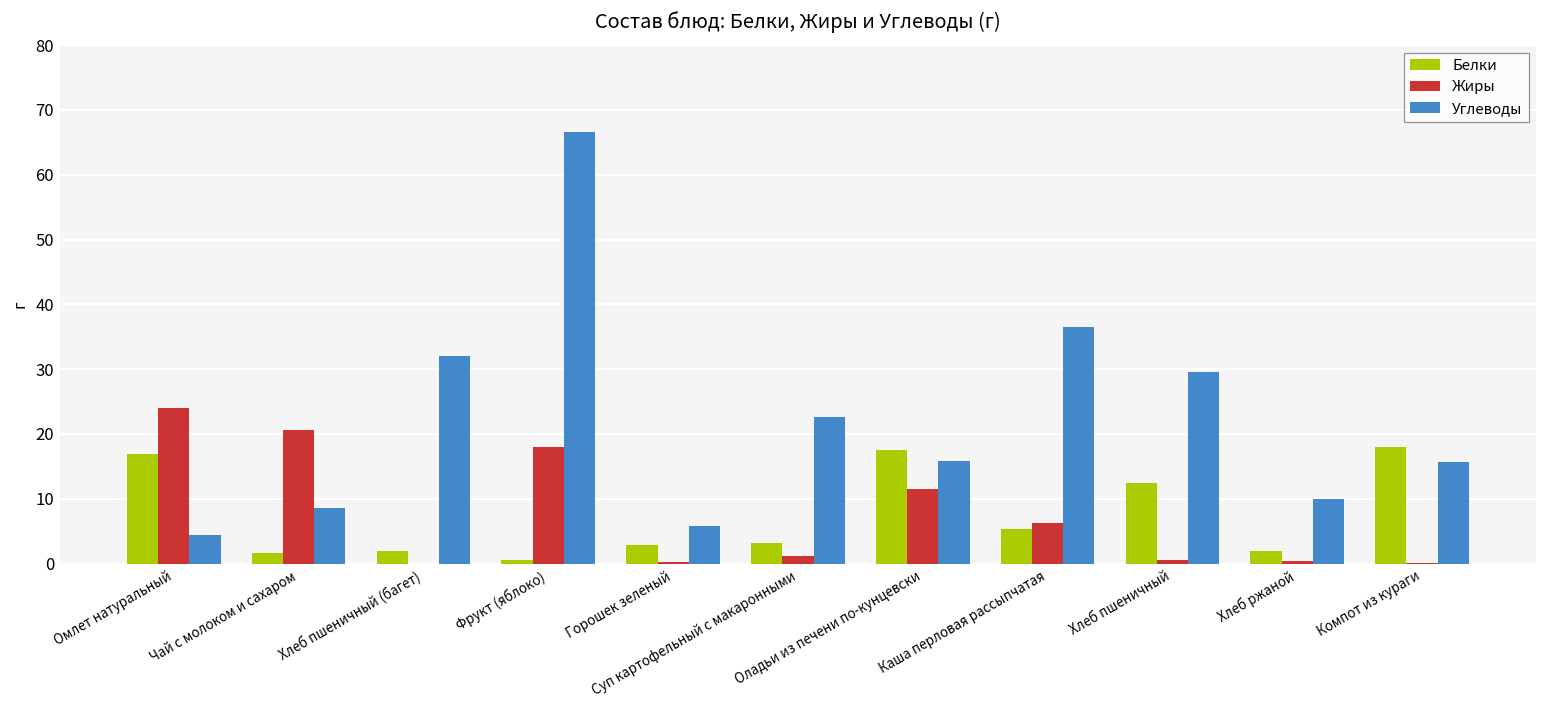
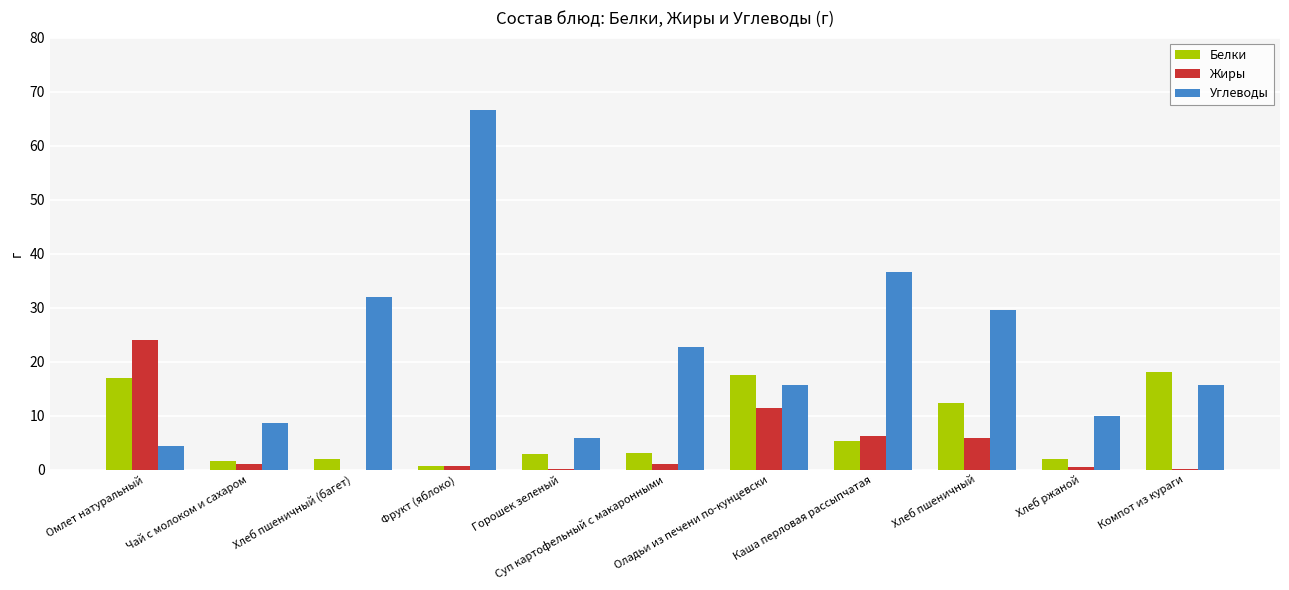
Жиры, Чай с молоком и сахаром: 21 -> 1
Жиры, Фрукт (яблоко): 18 -> 1
Жиры, Хлеб пшеничный: 1 -> 6
